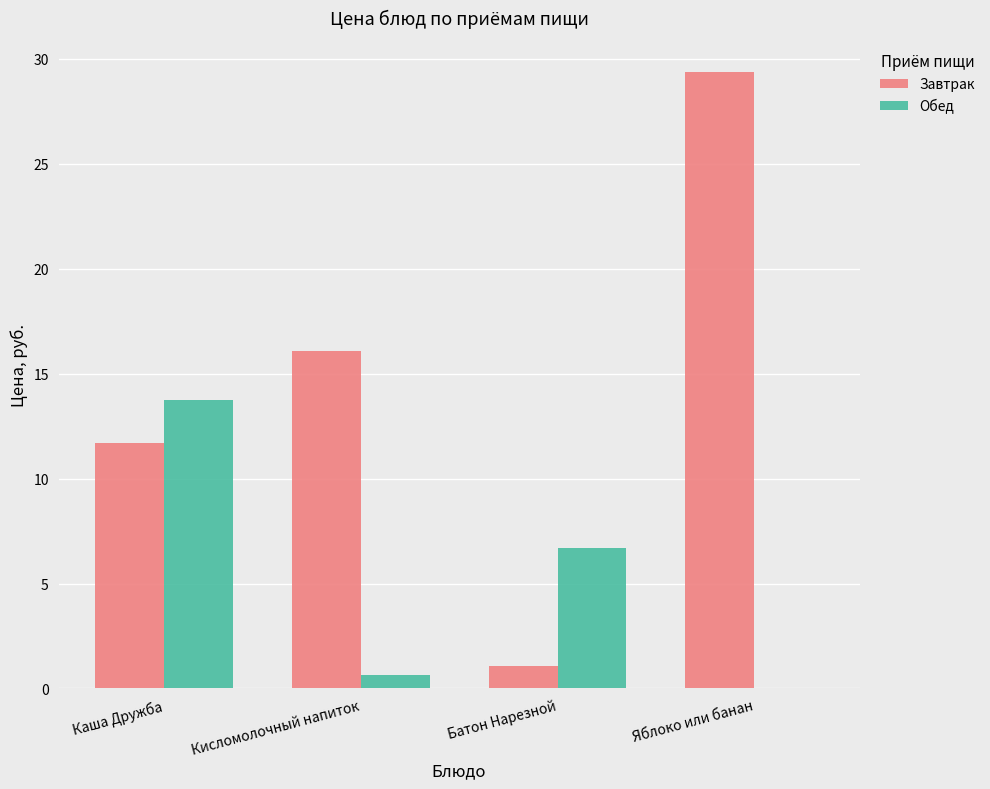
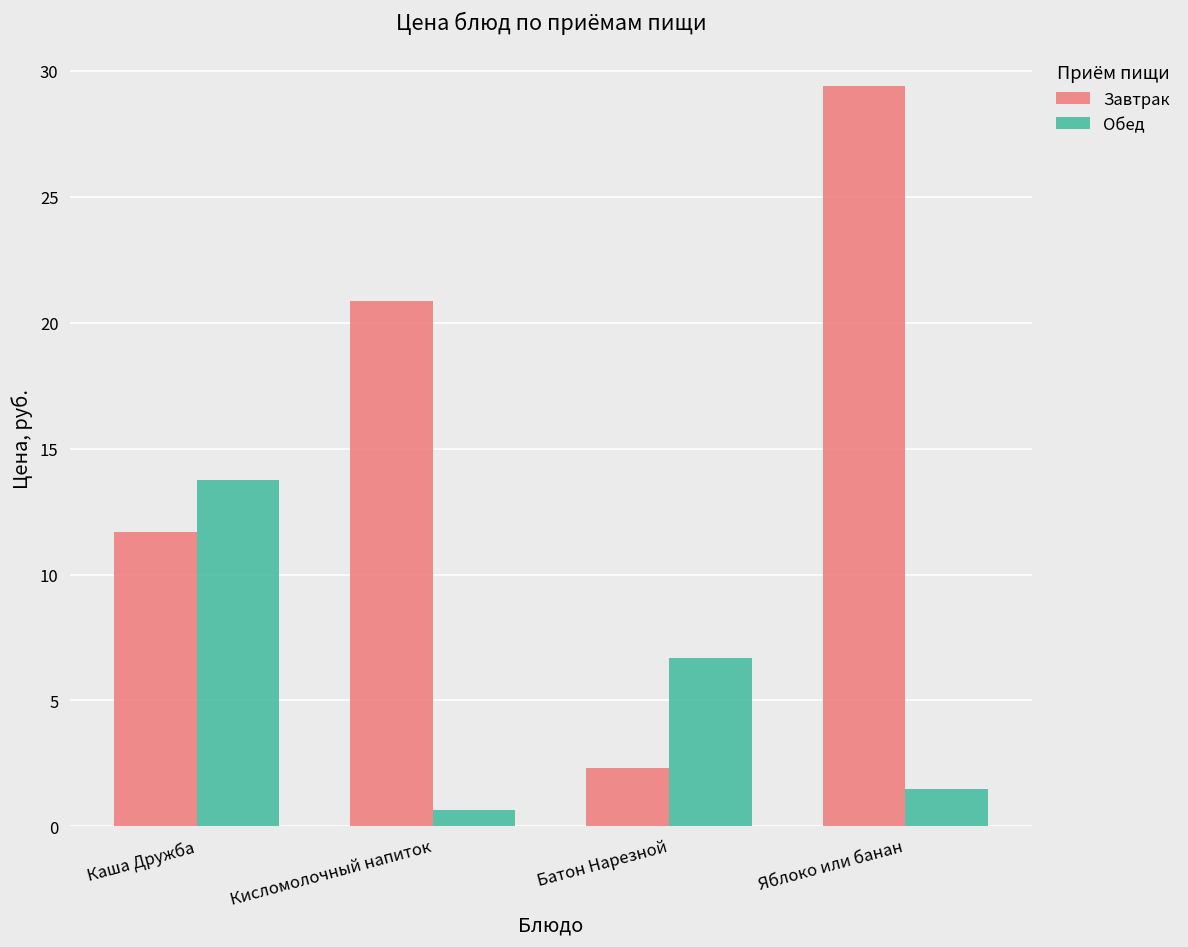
Завтрак, Кисломолочный напиток: 16.1 -> 20.9
Завтрак, Батон Нарезной: 1.1 -> 2.3
Обед, Яблоко или банан: 0.0 -> 1.5
